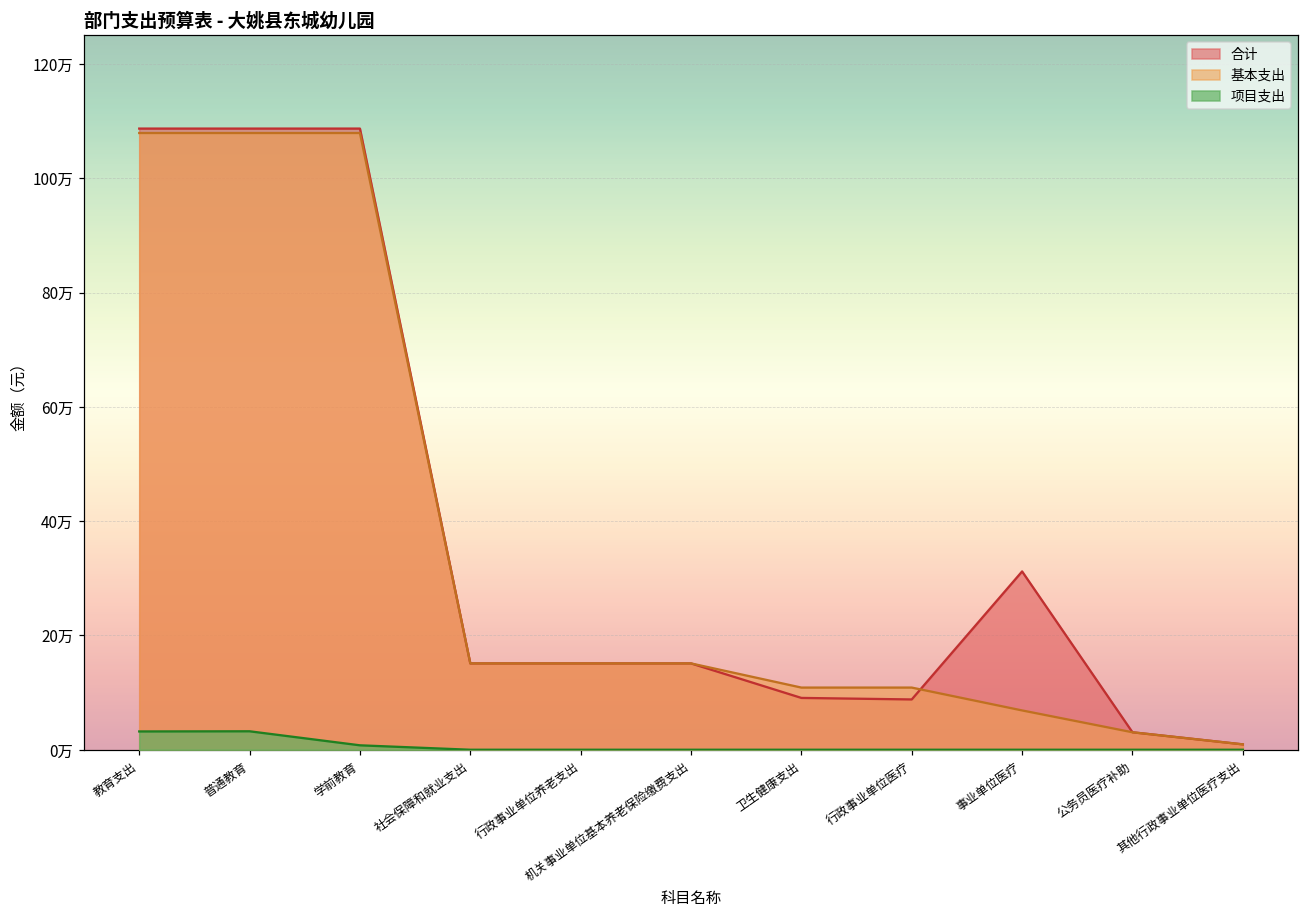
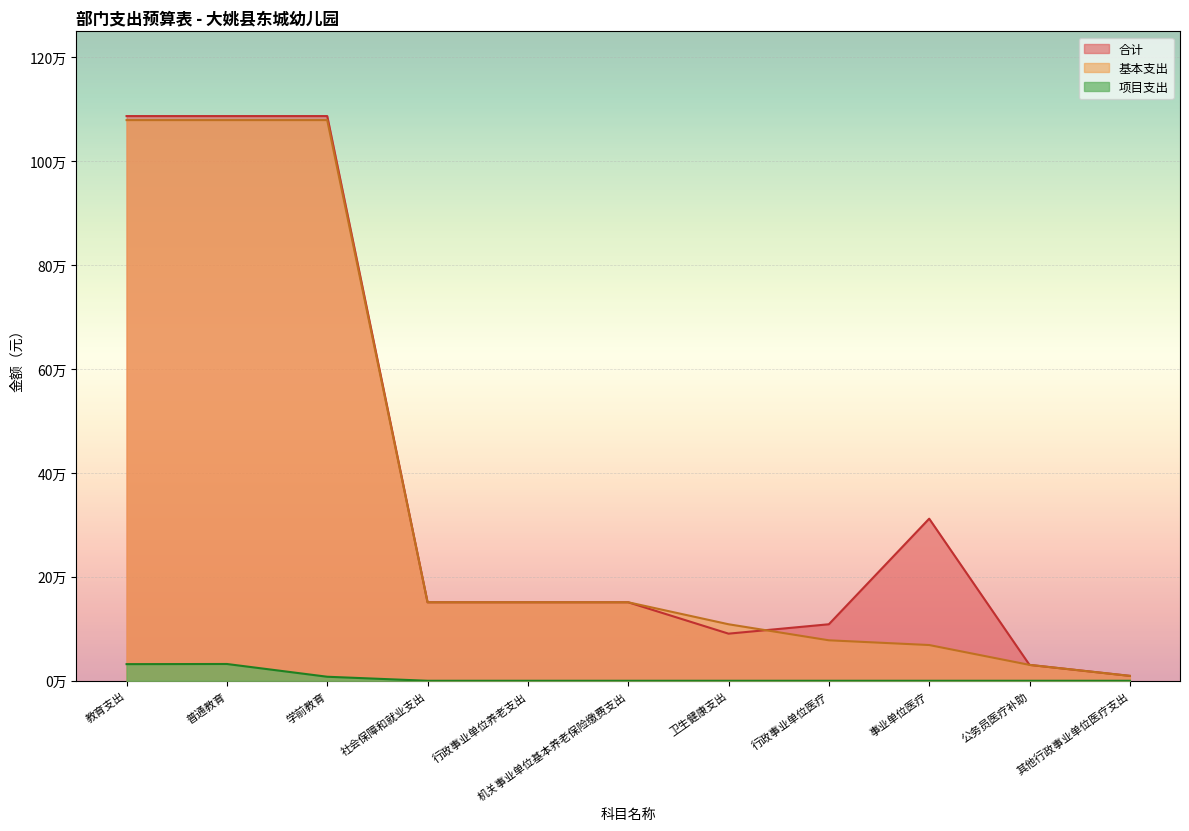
合计, 行政事业单位医疗: 9万 -> 11万
基本支出, 行政事业单位医疗: 11万 -> 8万
